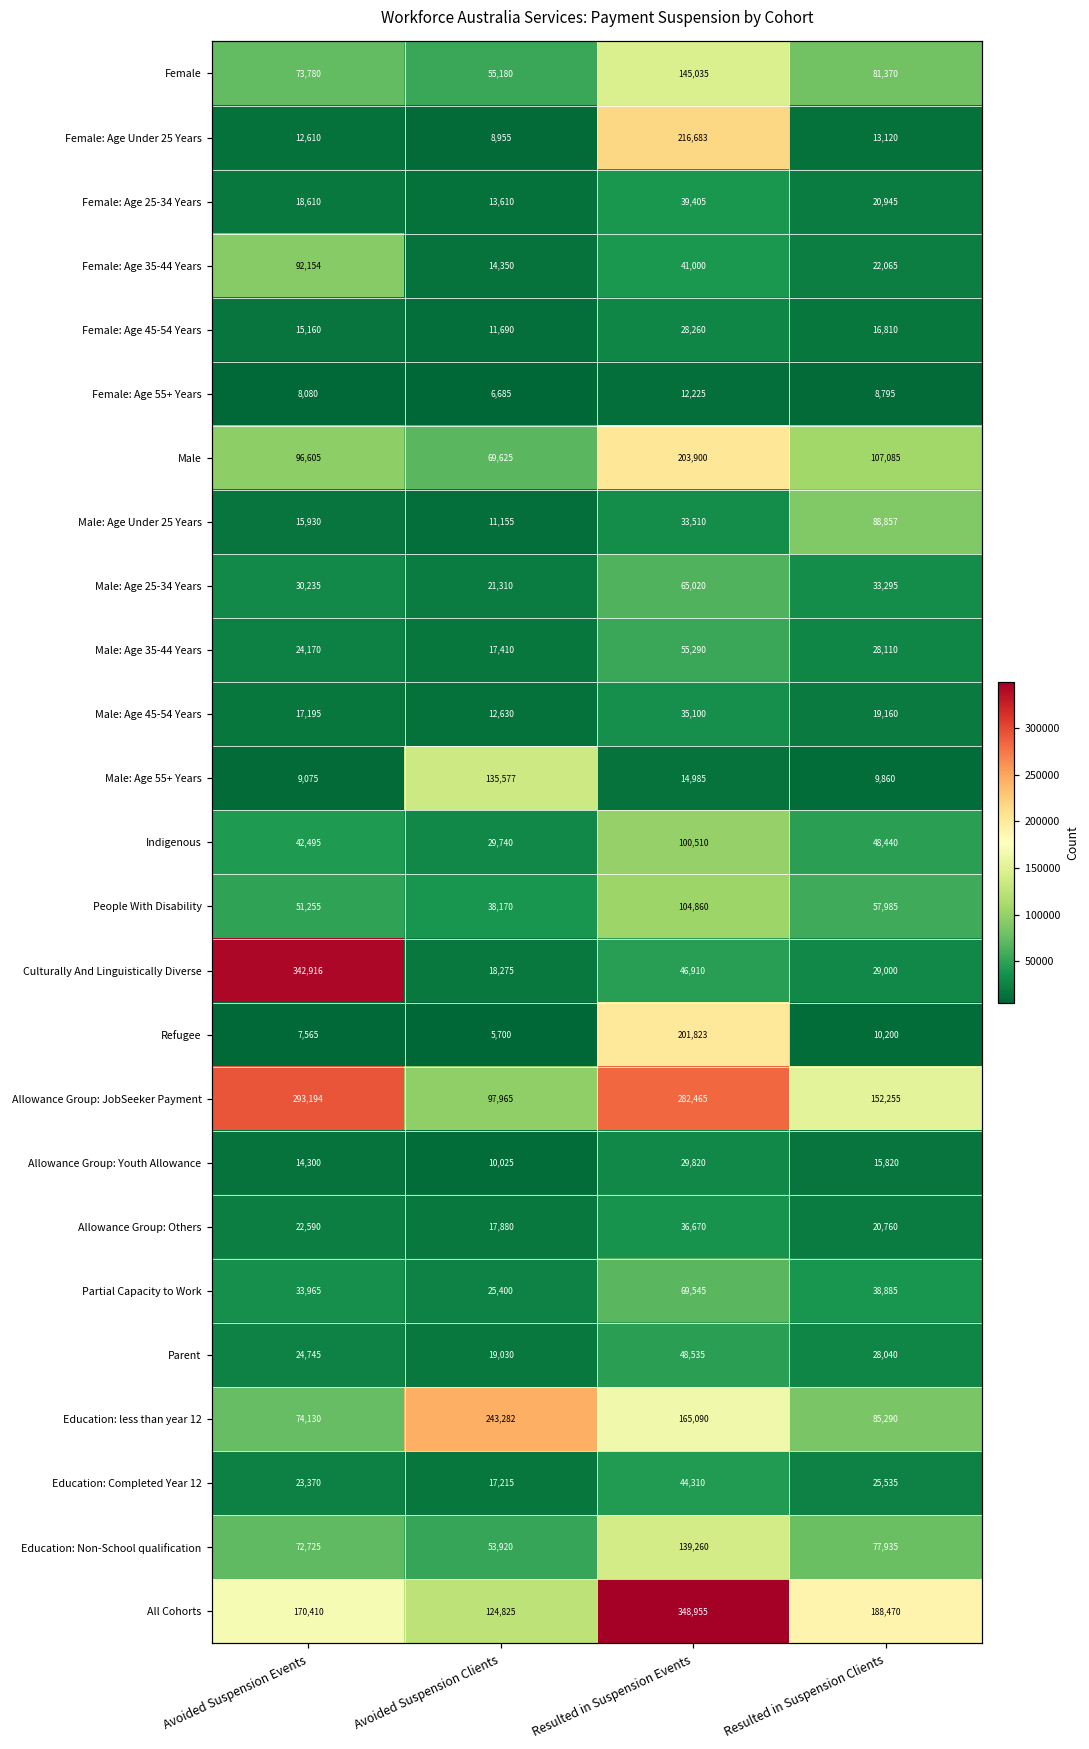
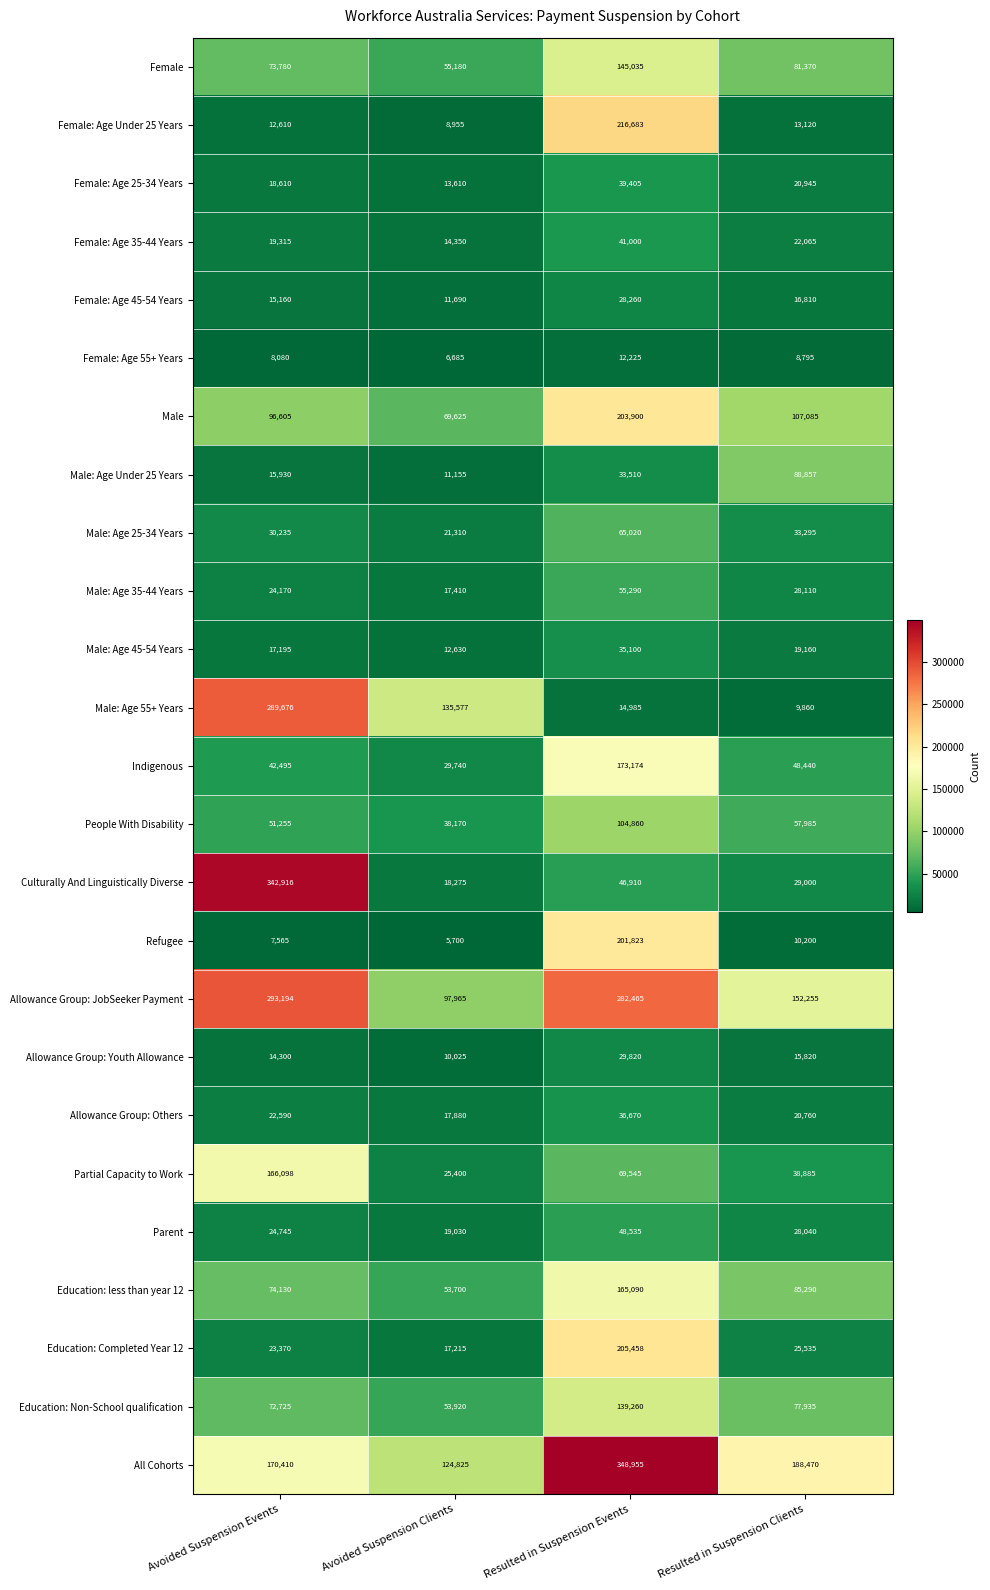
Female: Age 35-44 Years, Avoided Suspension Events: 92,154 -> 19,315
Male: Age 55+ Years, Avoided Suspension Events: 9,075 -> 289,676
Indigenous, Resulted in Suspension Events: 100,510 -> 173,174
Partial Capacity to Work, Avoided Suspension Events: 33,965 -> 166,098
Education: less than year 12, Avoided Suspension Clients: 243,282 -> 53,700
Education: Completed Year 12, Resulted in Suspension Events: 44,310 -> 205,458
